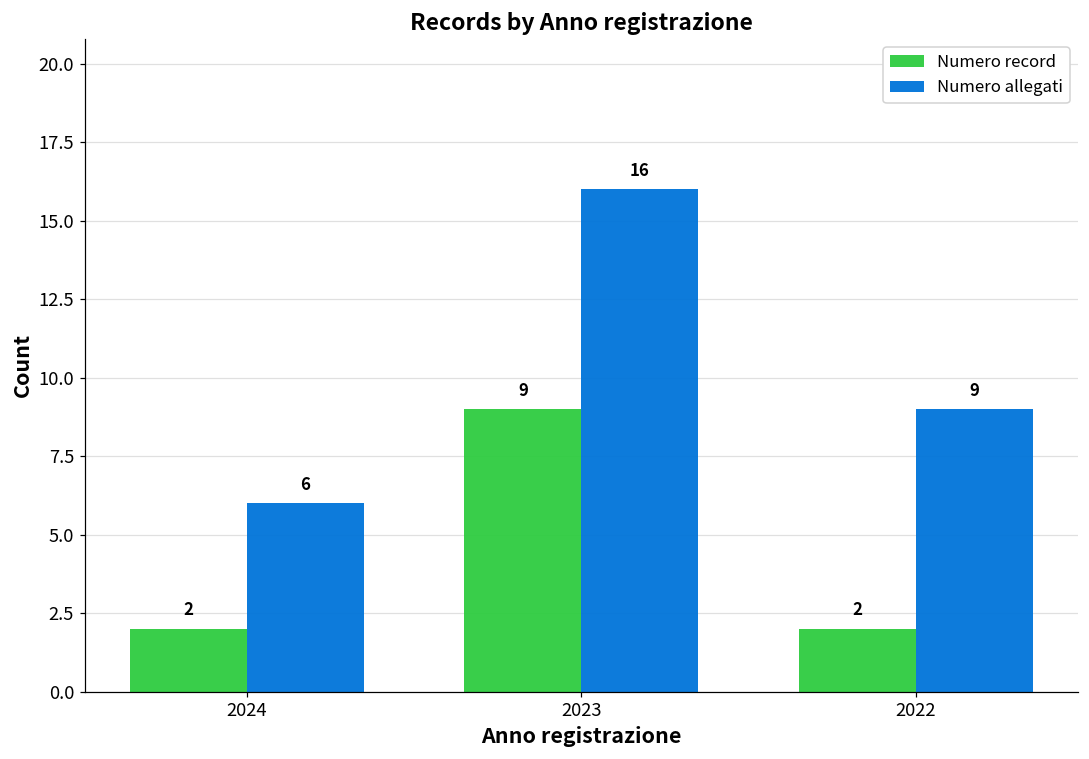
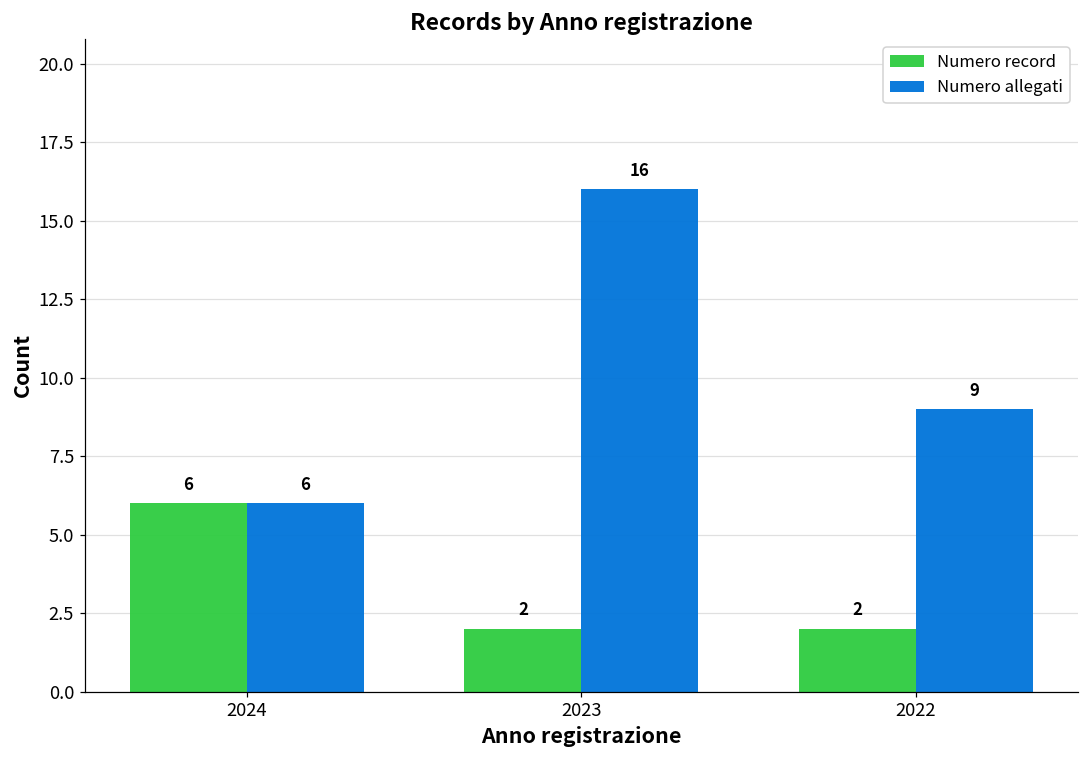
Numero record, 2024: 2 -> 6
Numero record, 2023: 9 -> 2
